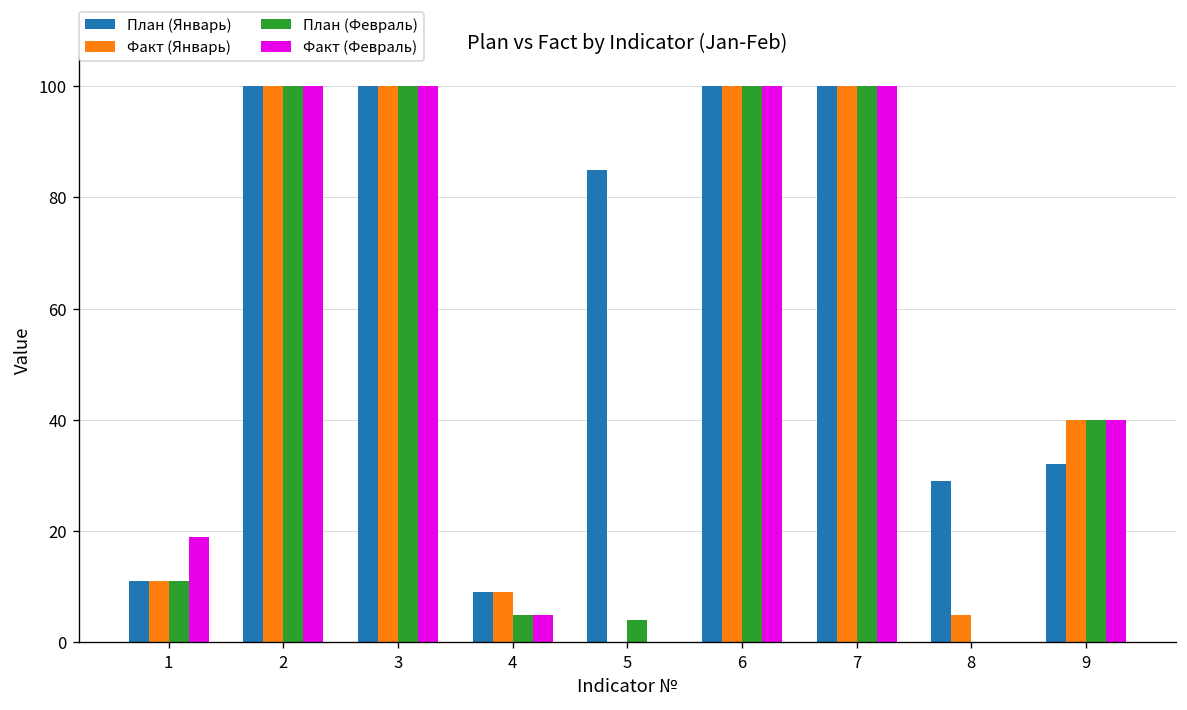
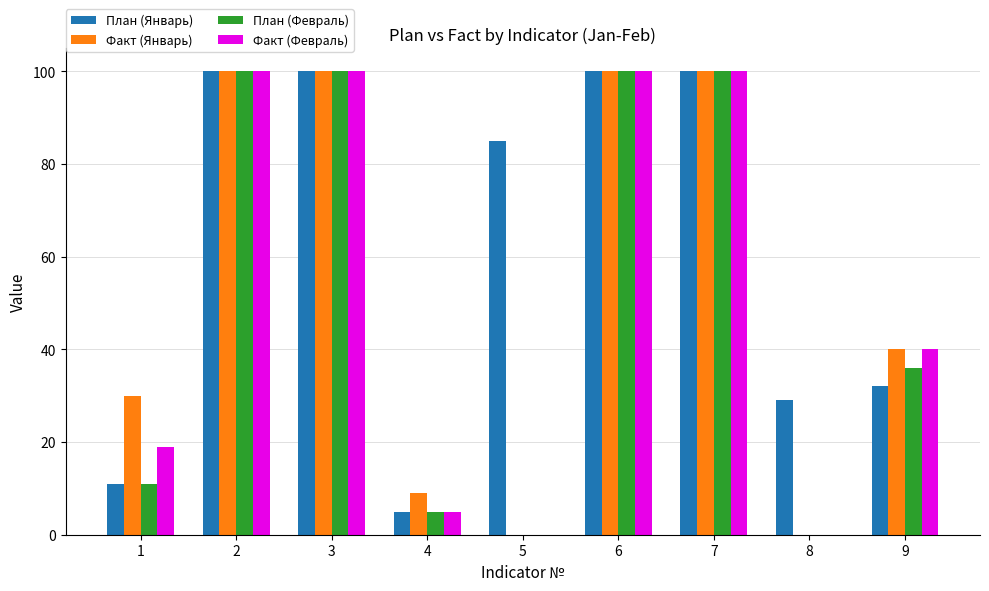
Факт (Январь), 1: 11 -> 30
План (Январь), 4: 9 -> 5
План (Февраль), 5: 4 -> 0
Факт (Январь), 8: 5 -> 0
План (Февраль), 9: 40 -> 36
